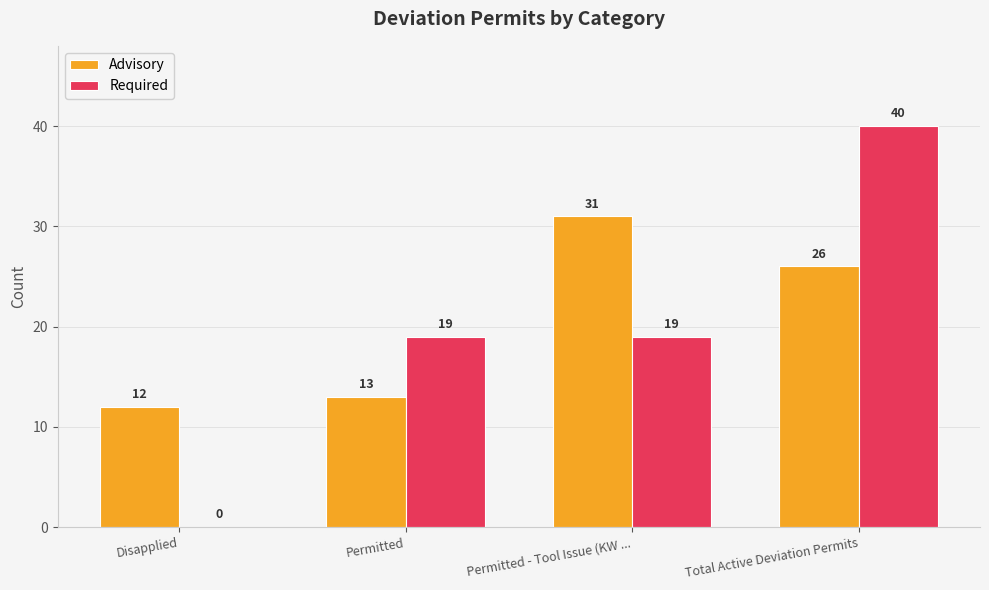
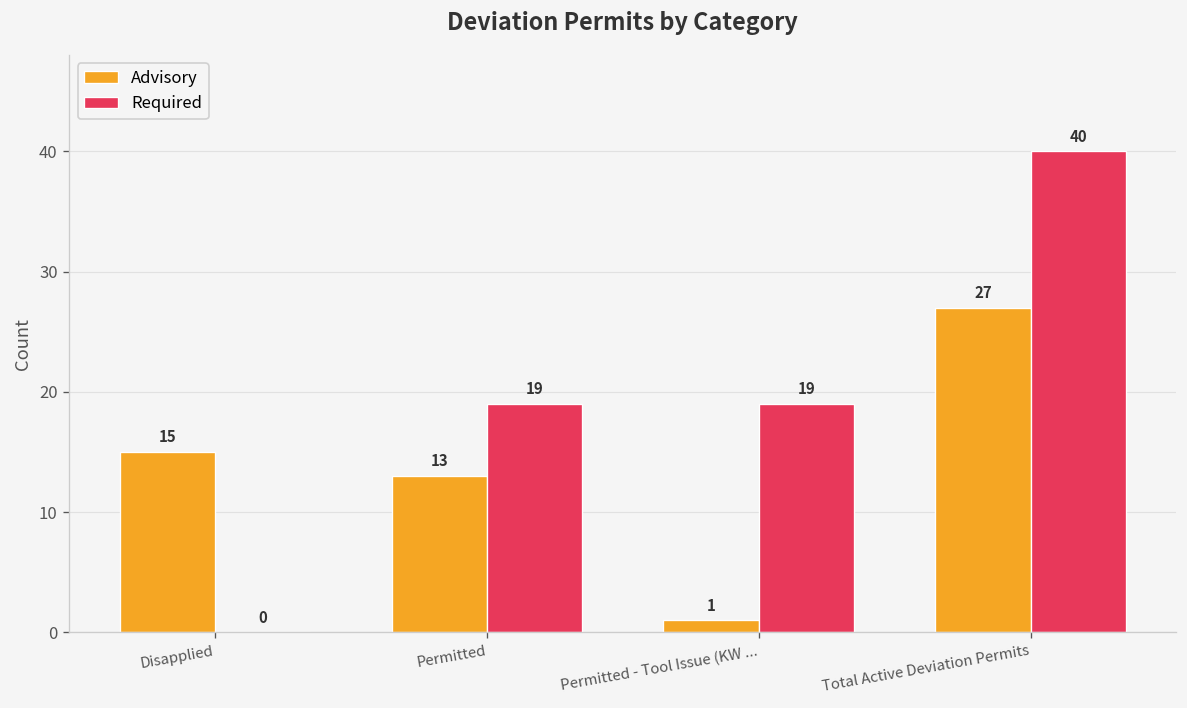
Advisory, Disapplied: 12 -> 15
Advisory, Permitted - Tool Issue (KW ...: 31 -> 1
Advisory, Total Active Deviation Permits: 26 -> 27
